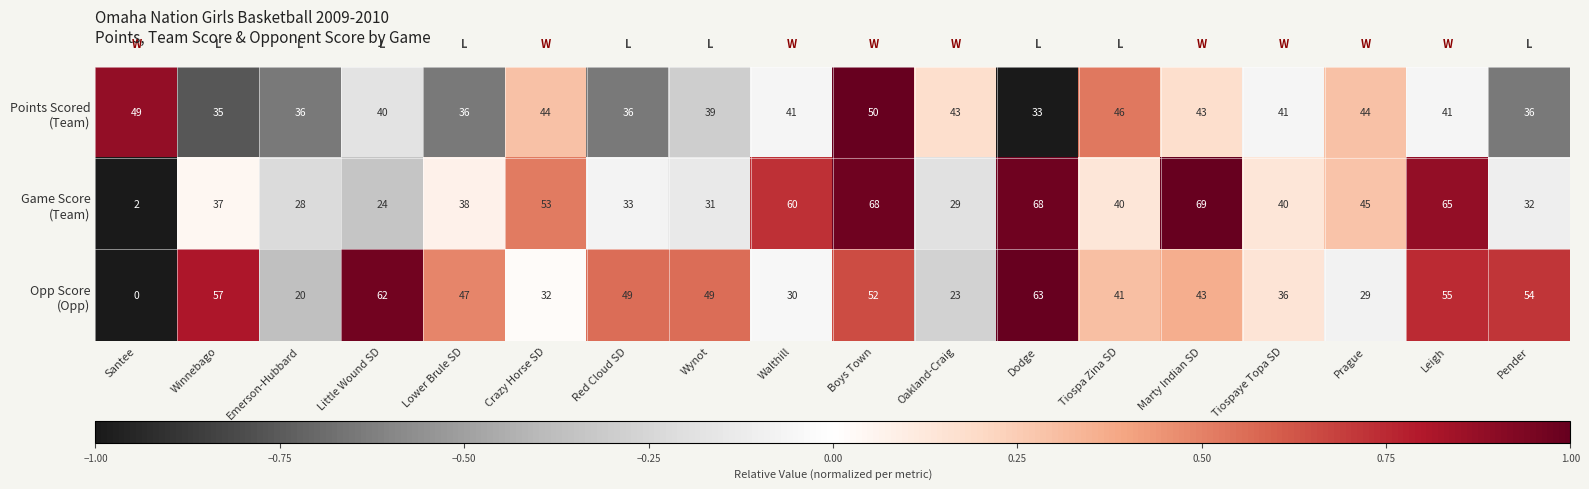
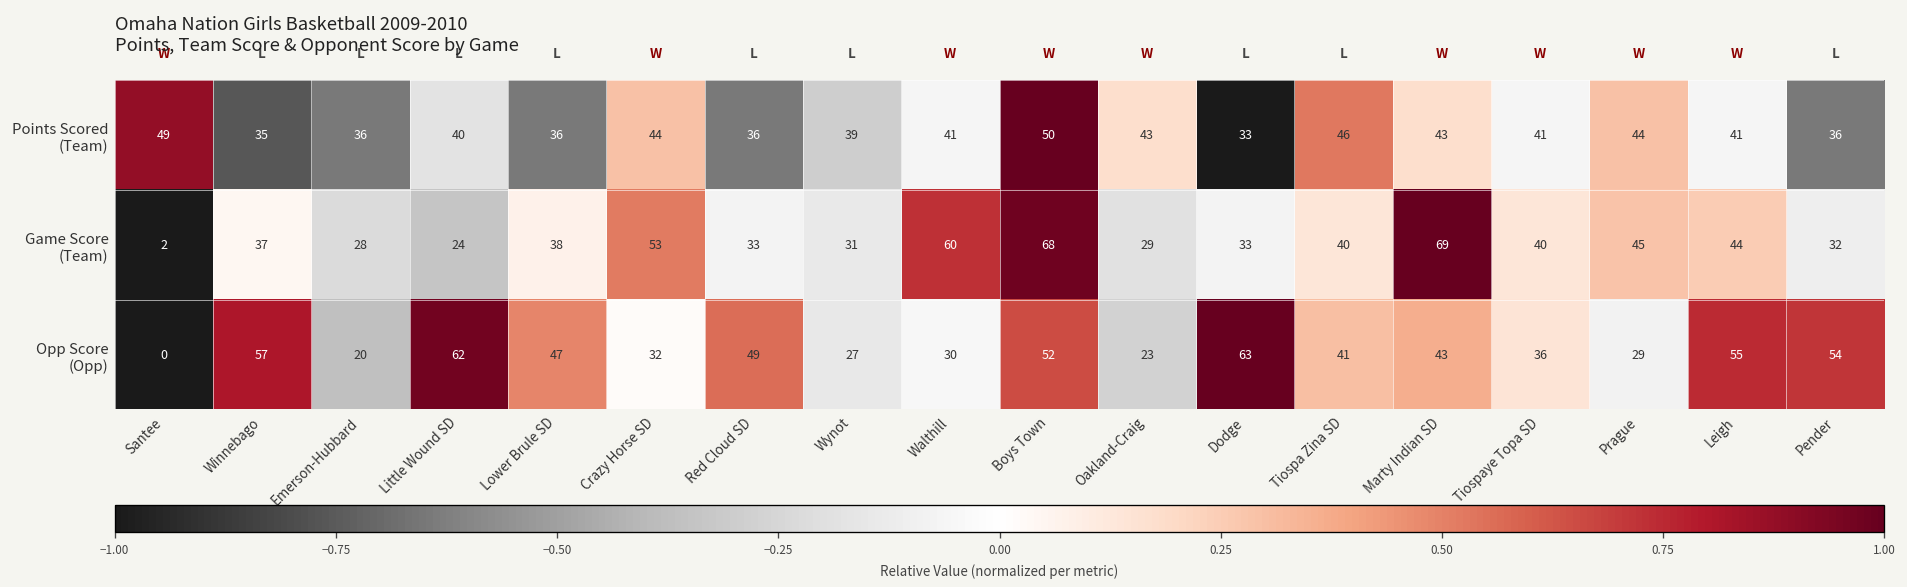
Game Score (Team), Dodge: 68 -> 33
Game Score (Team), Leigh: 65 -> 44
Opp Score (Opp), Wynot: 49 -> 27
